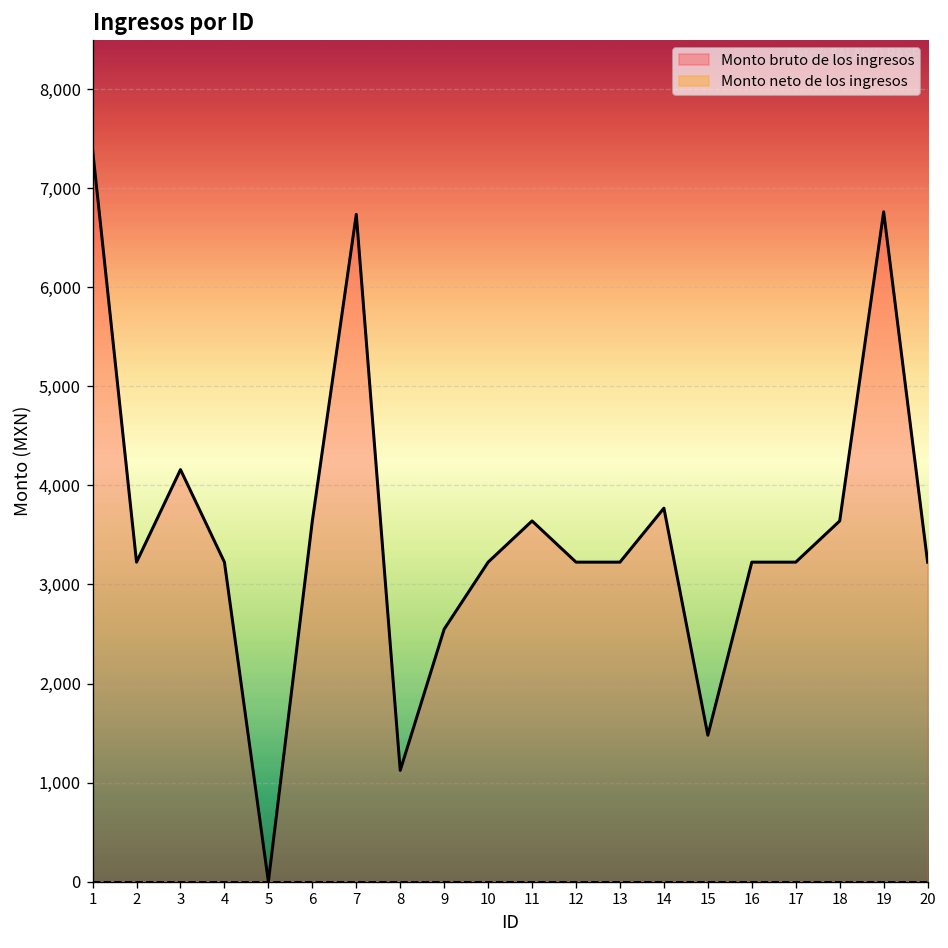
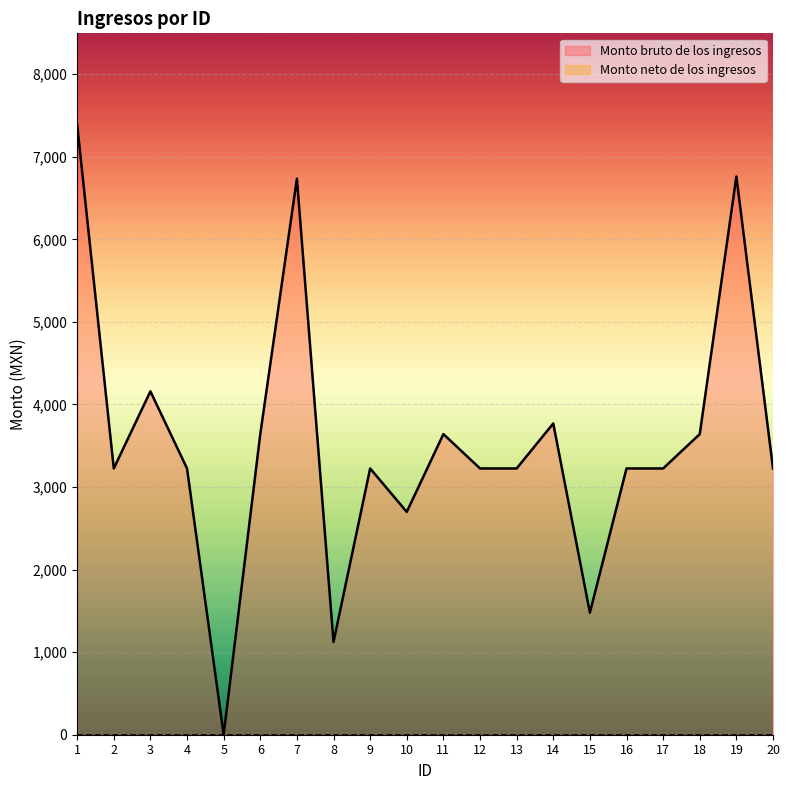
Monto bruto de los ingresos, 9: 2,500 -> 3,200
Monto bruto de los ingresos, 10: 3,200 -> 2,700
